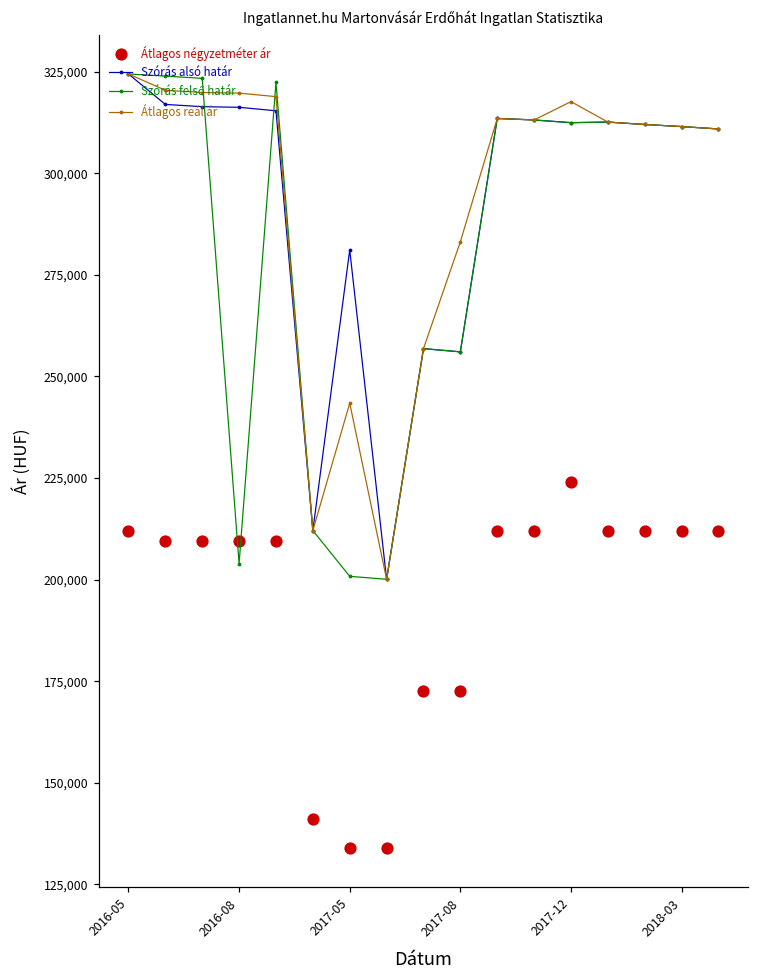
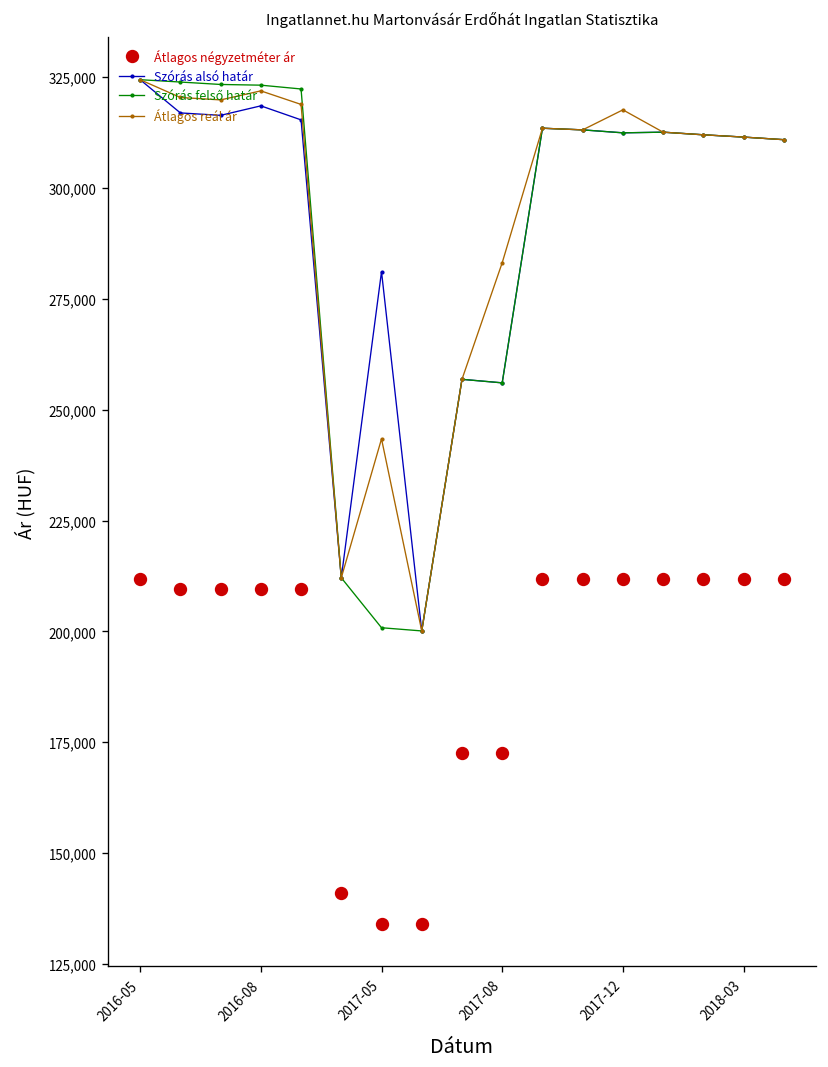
Szórás alsó határ, 2016-08: 316,000 -> 319,000
Szórás felső határ, 2016-08: 204,000 -> 323,000
Átlagos reál ár, 2016-08: 320,000 -> 322,000
Átlagos négyzetméter ár, 2017-12: 224,000 -> 212,000
